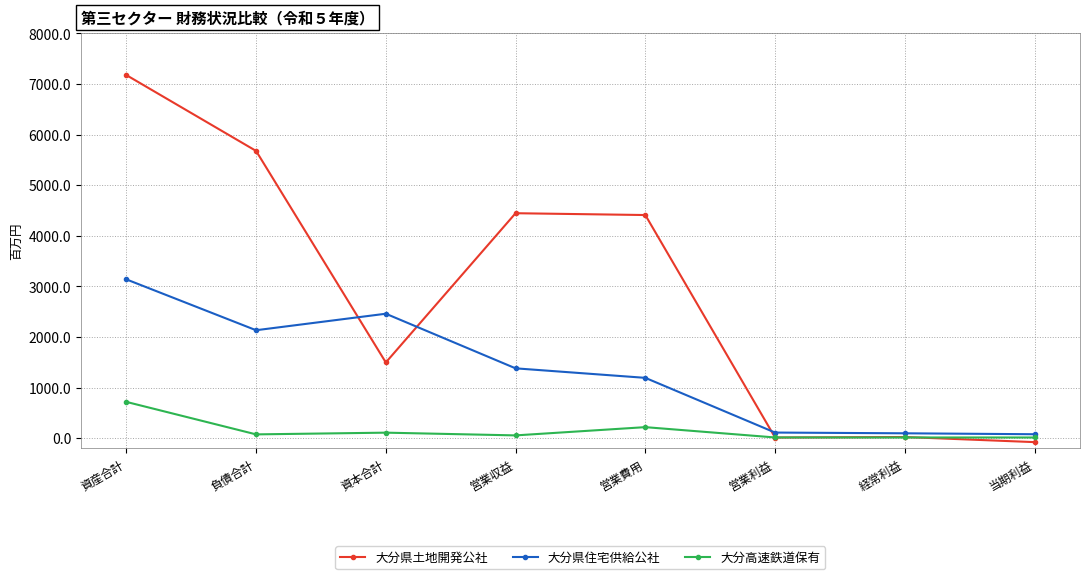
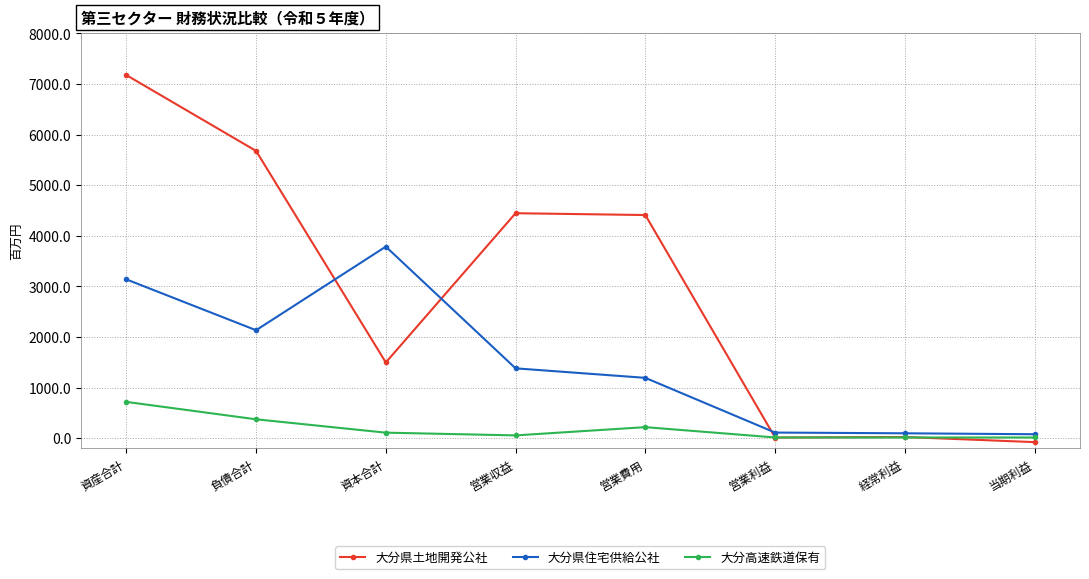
大分高速鉄道保有, 負債合計: 100 -> 400
大分県住宅供給公社, 資本合計: 2500 -> 3800
